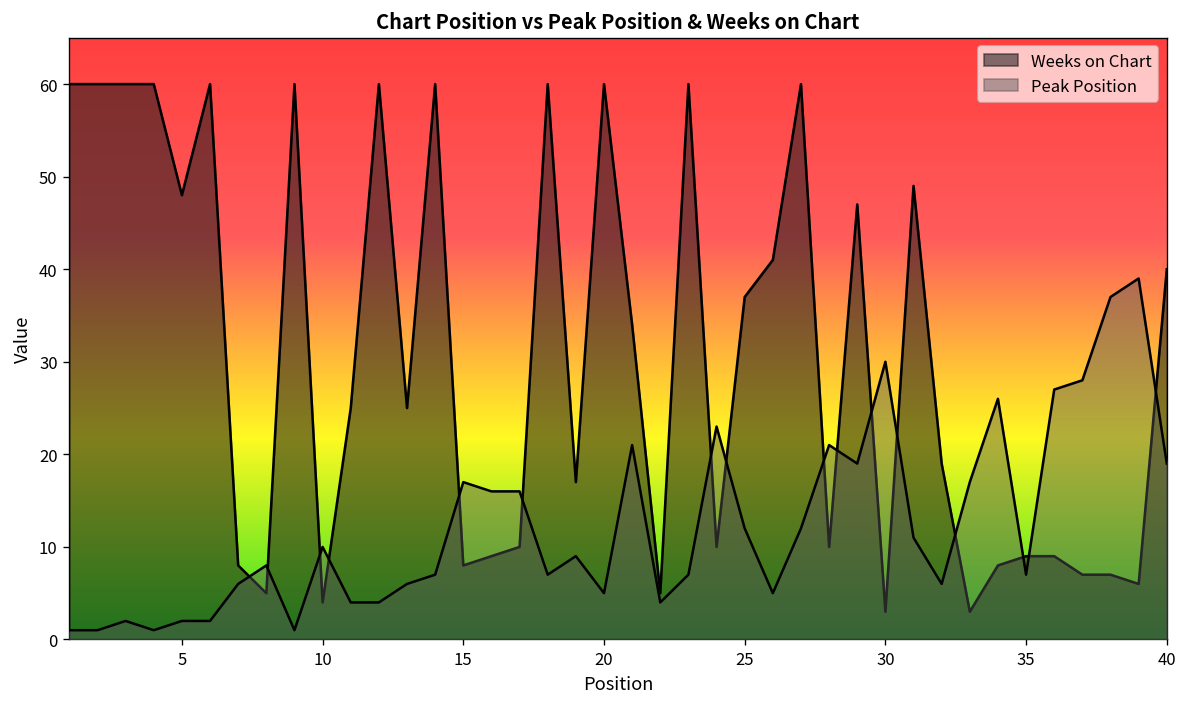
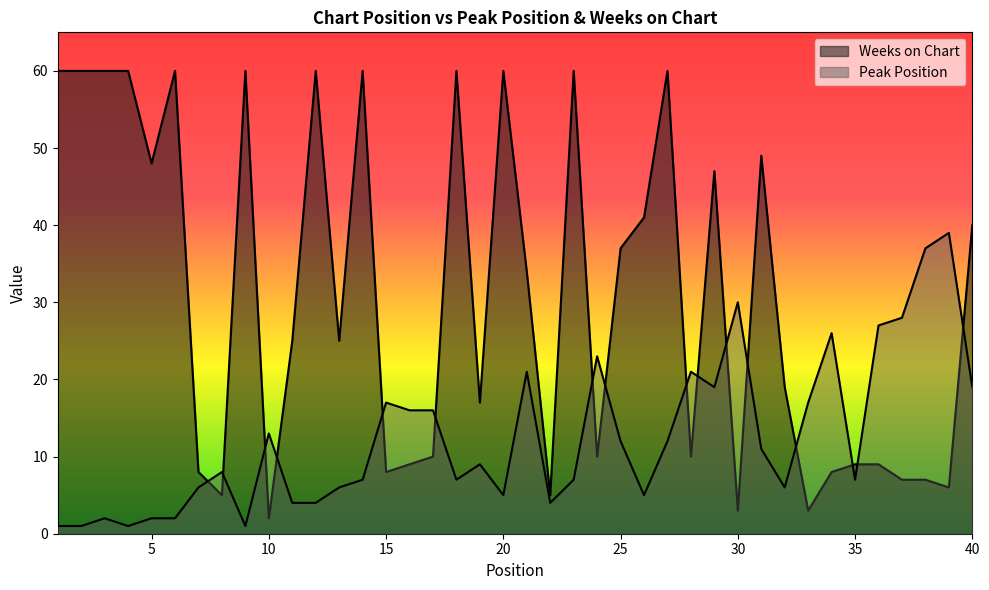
Weeks on Chart, 10: 4 -> 2
Peak Position, 10: 10 -> 13
